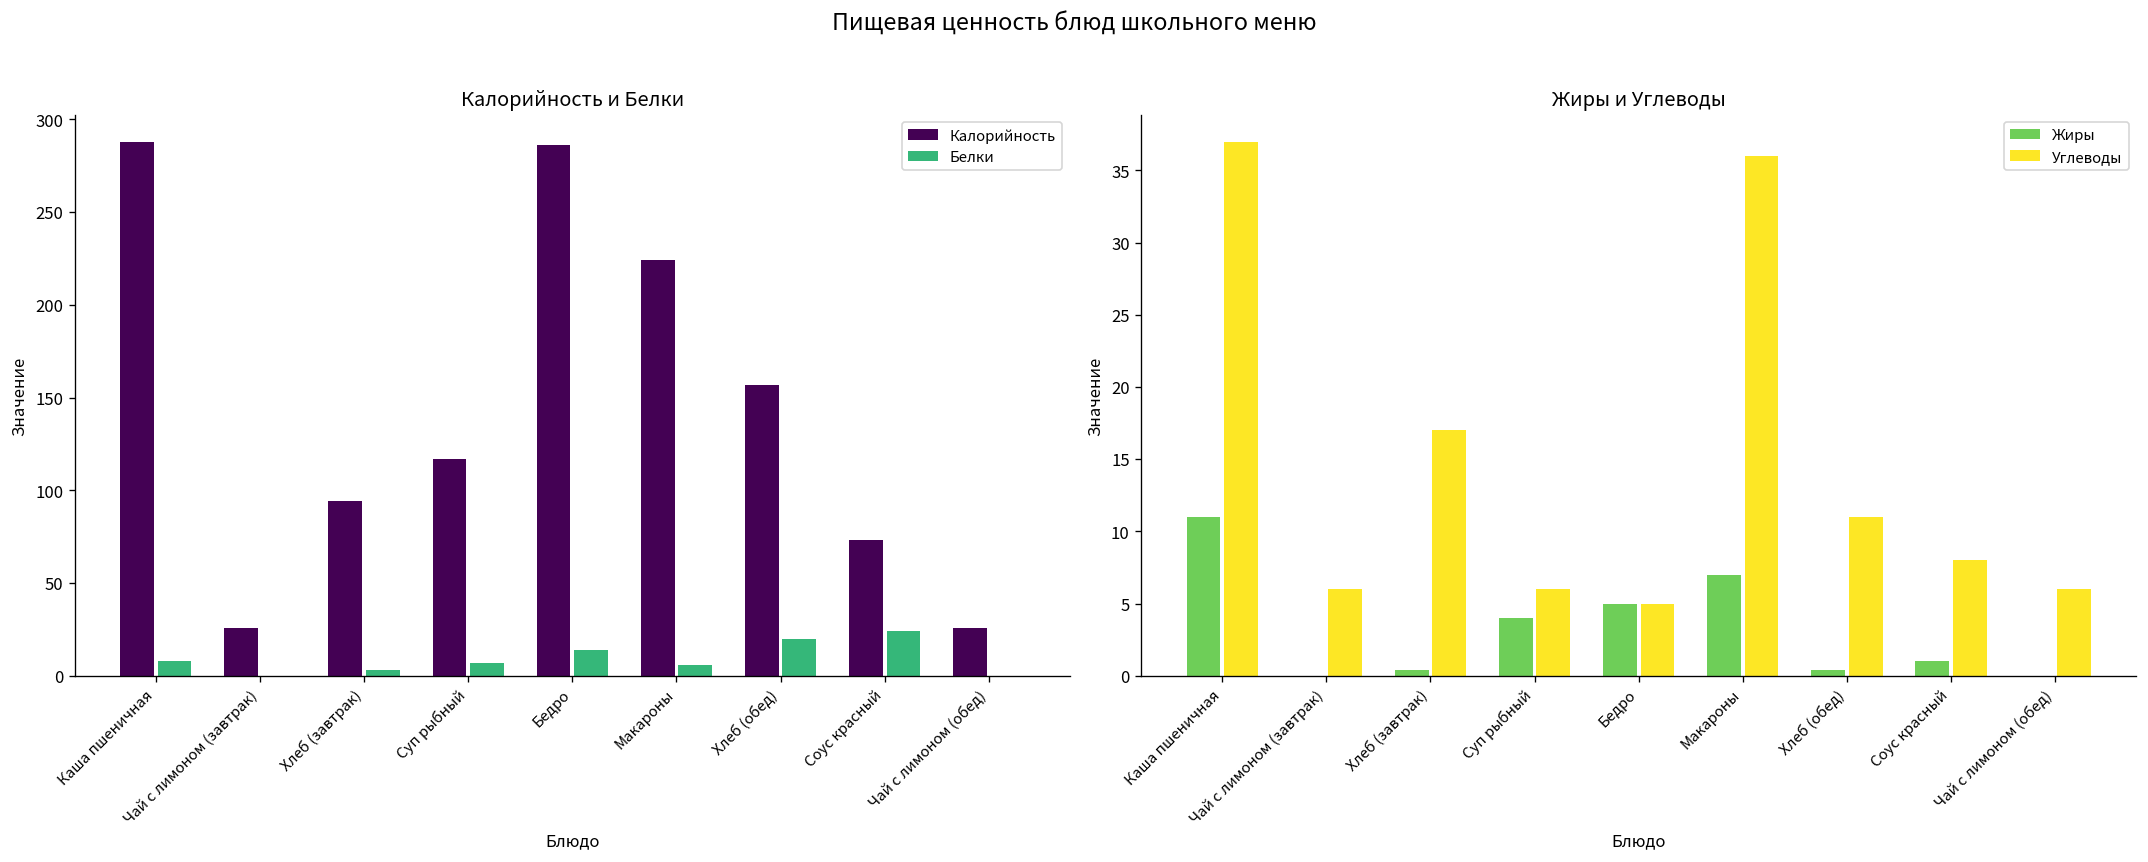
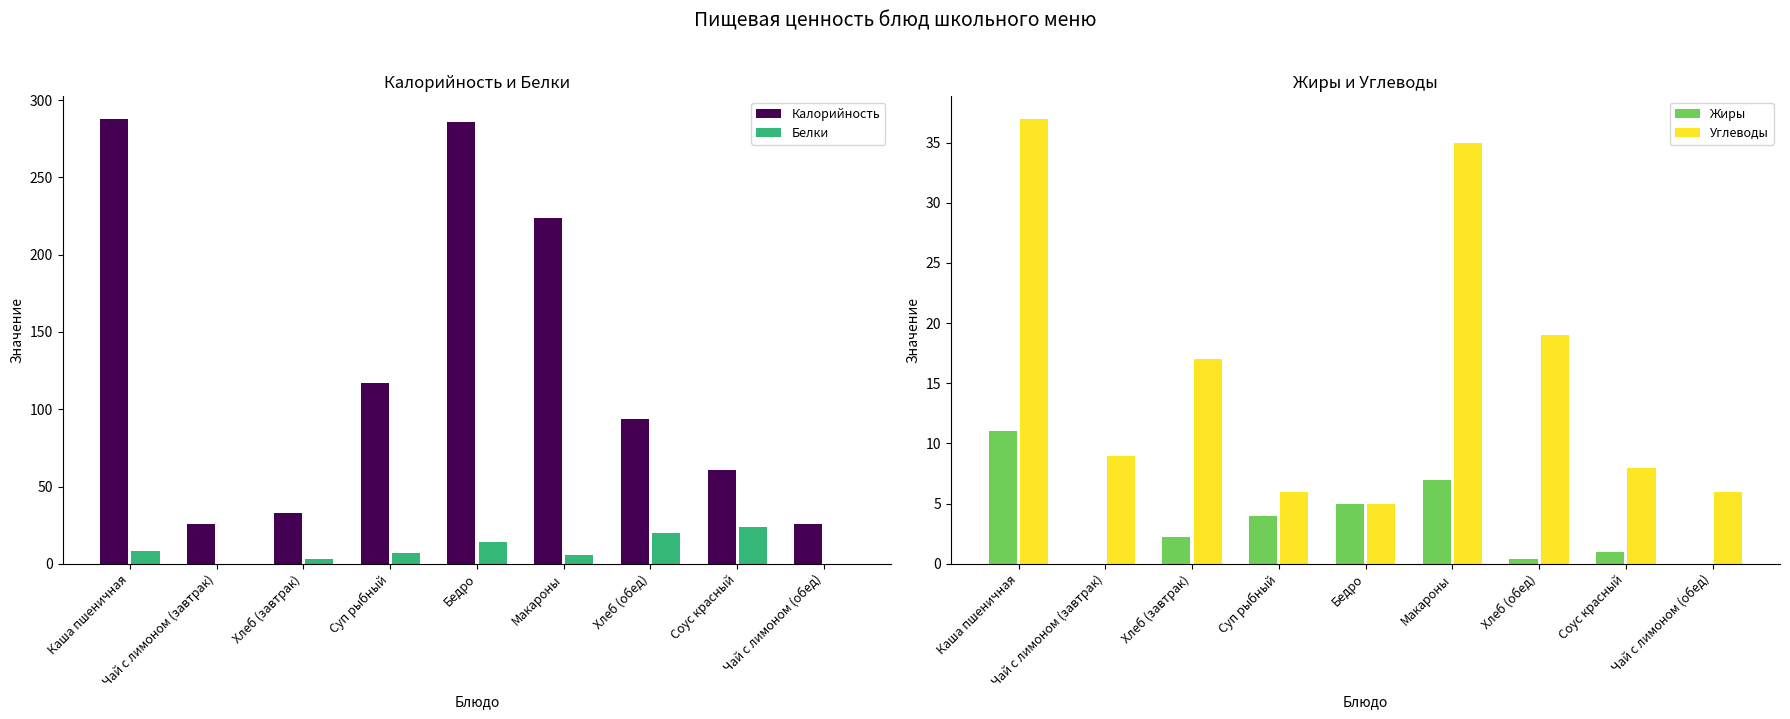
Калорийность и Белки, Калорийность, Хлеб (завтрак): 94 -> 33
Калорийность и Белки, Калорийность, Хлеб (обед): 157 -> 94
Калорийность и Белки, Калорийность, Соус красный: 73 -> 61
Жиры и Углеводы, Углеводы, Чай с лимоном (завтрак): 6 -> 9
Жиры и Углеводы, Жиры, Хлеб (завтрак): 0.4 -> 2.2
Жиры и Углеводы, Углеводы, Макароны: 36 -> 35
Жиры и Углеводы, Углеводы, Хлеб (обед): 11 -> 19
